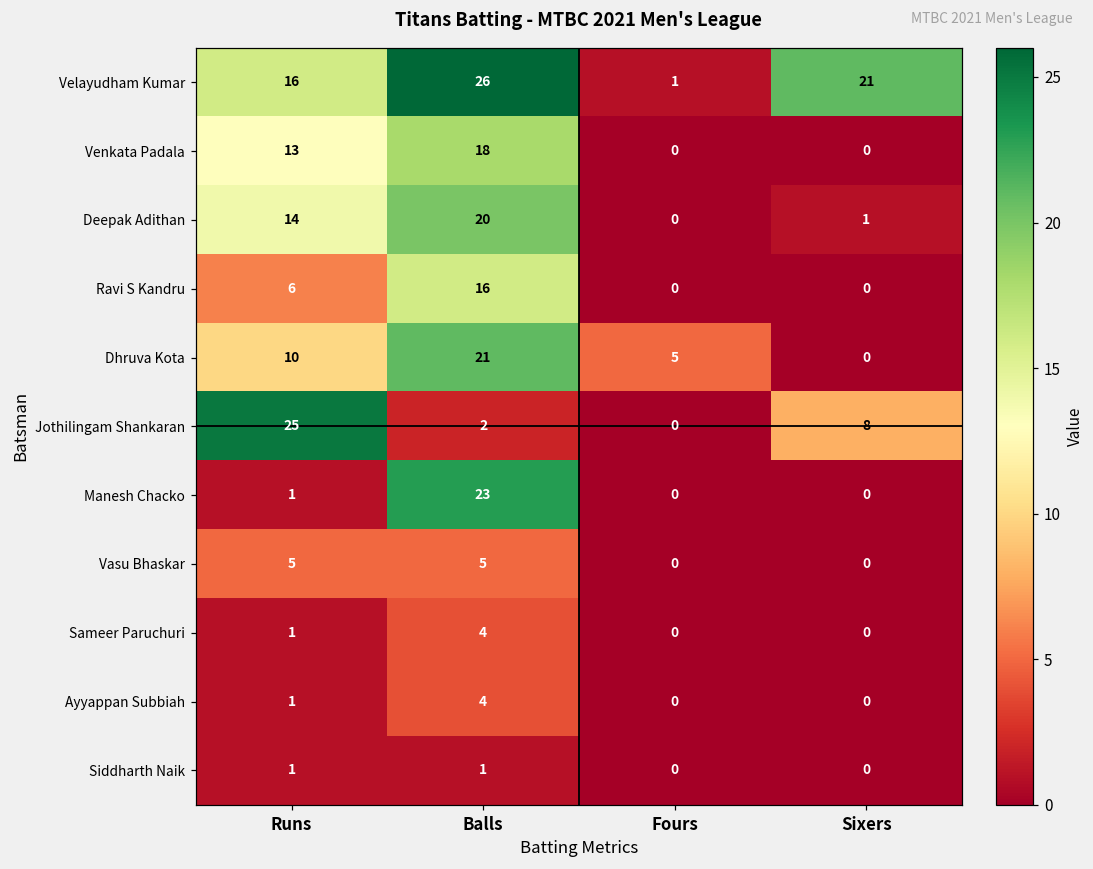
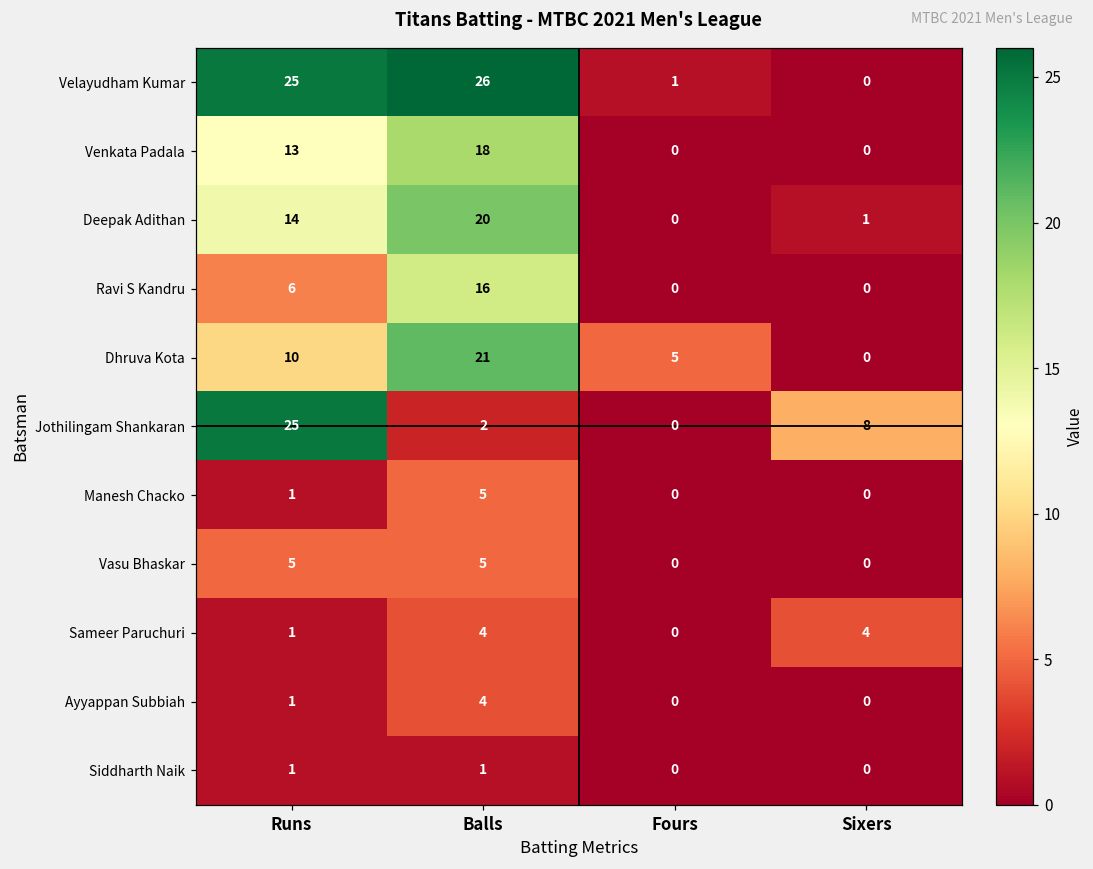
Velayudham Kumar, Runs: 16 -> 25
Velayudham Kumar, Sixers: 21 -> 0
Manesh Chacko, Balls: 23 -> 5
Sameer Paruchuri, Sixers: 0 -> 4
